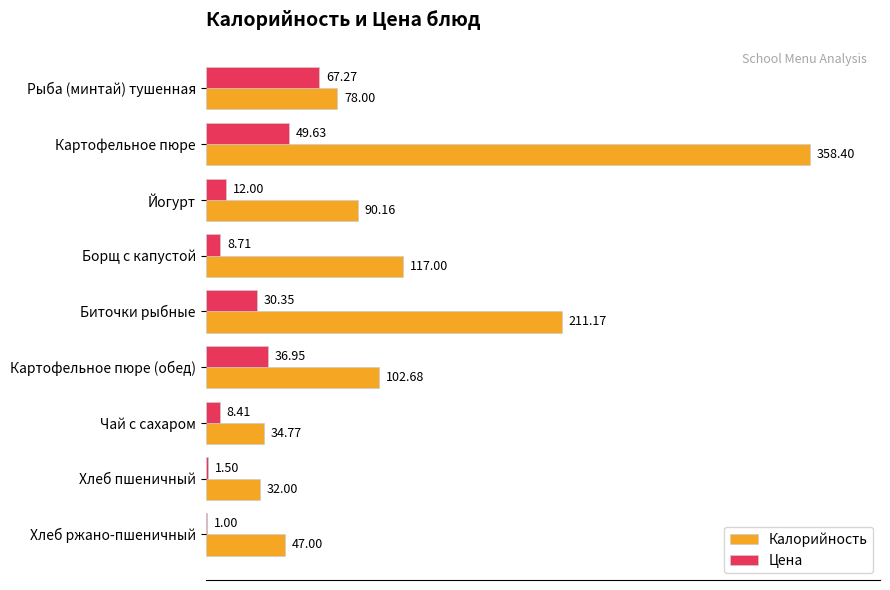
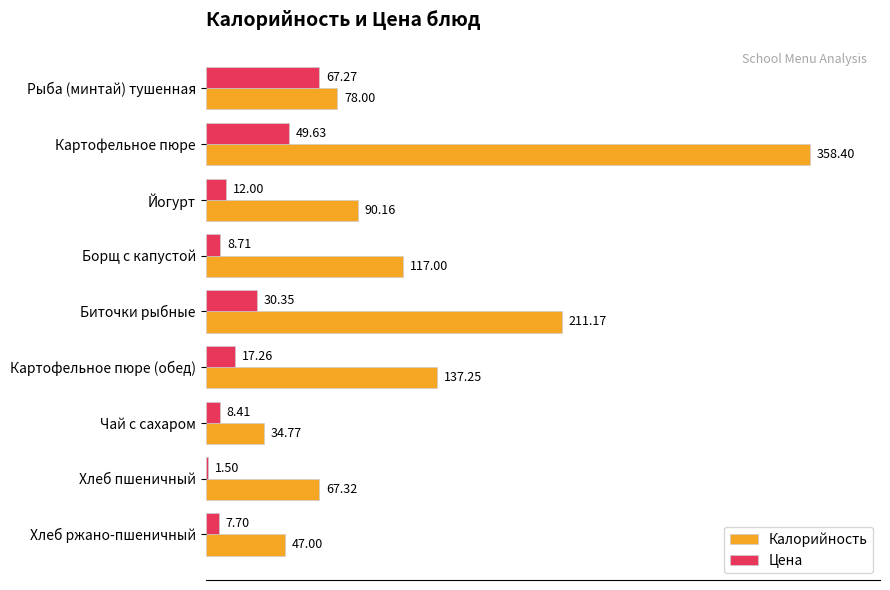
Цена, Картофельное пюре (обед): 36.95 -> 17.26
Калорийность, Картофельное пюре (обед): 102.68 -> 137.25
Калорийность, Хлеб пшеничный: 32.00 -> 67.32
Цена, Хлеб ржано-пшеничный: 1.00 -> 7.70
